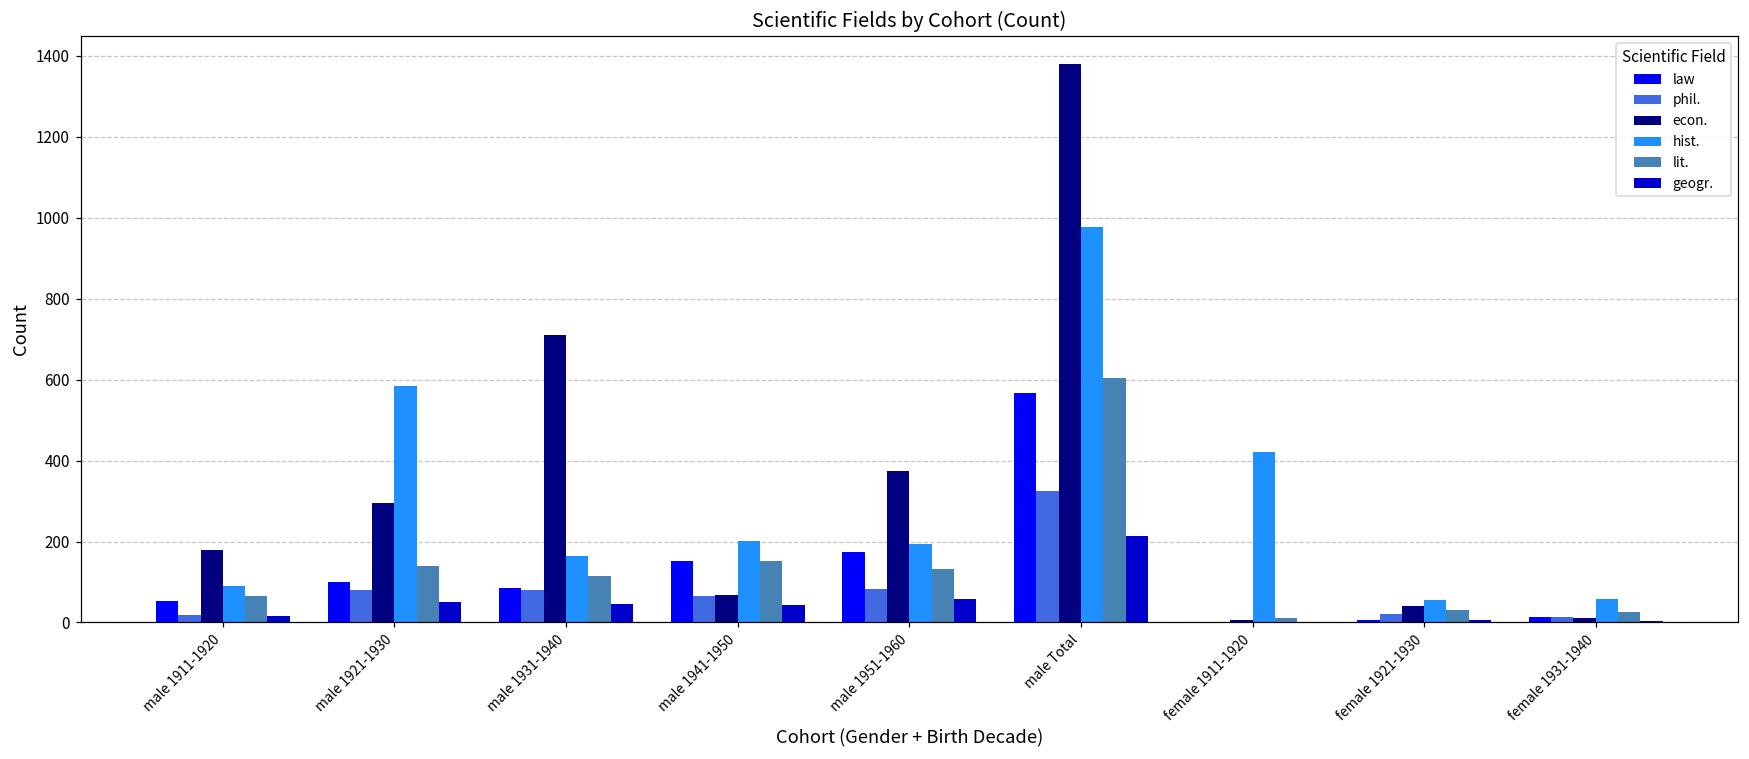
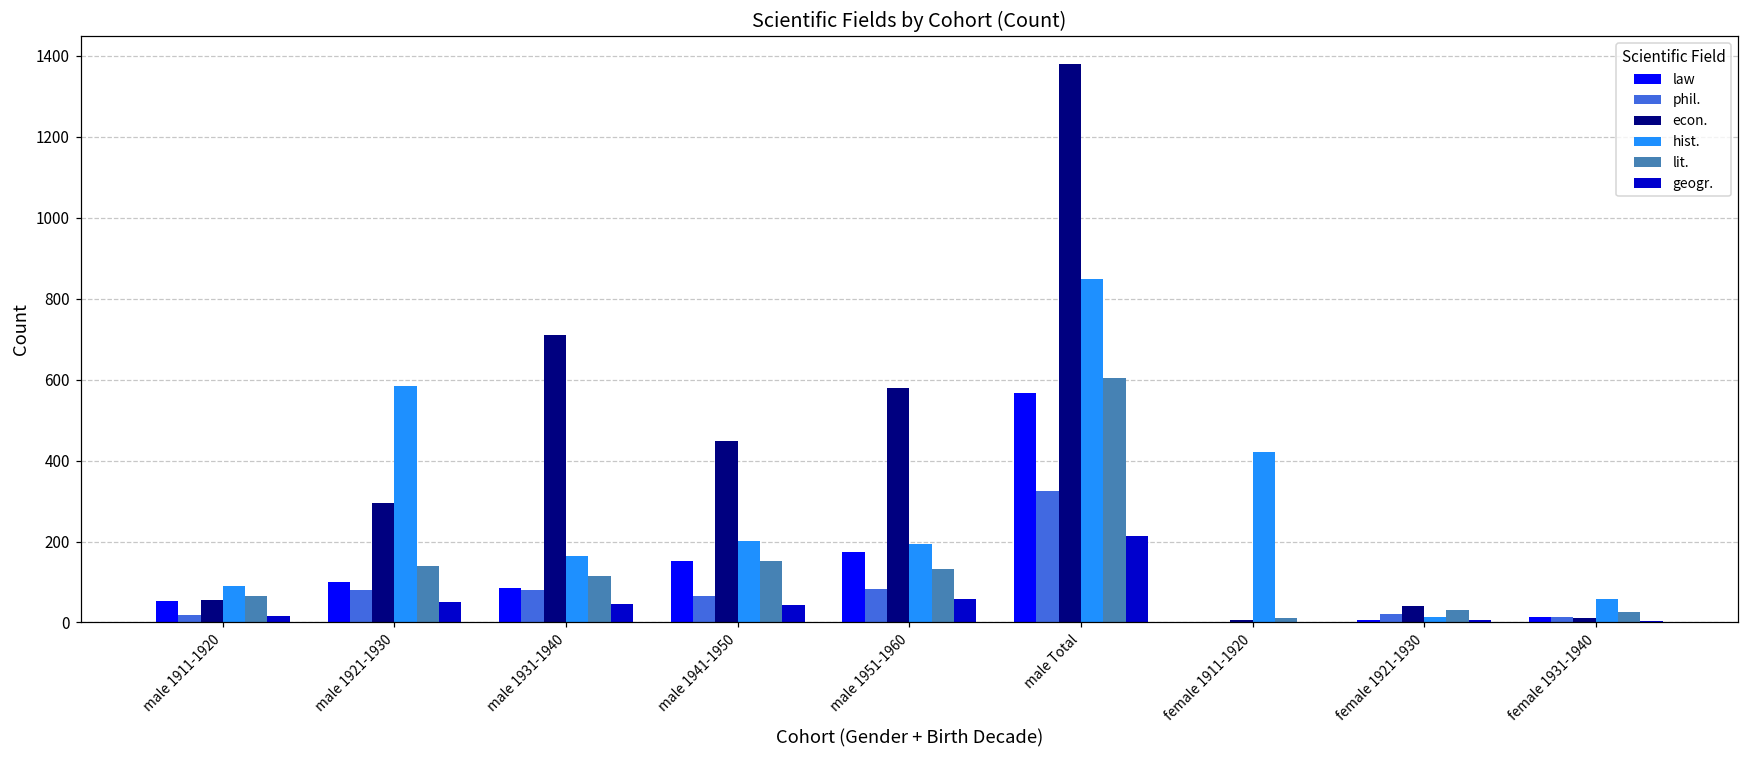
econ., male 1911-1920: 180 -> 60
econ., male 1941-1950: 70 -> 450
econ., male 1951-1960: 370 -> 580
hist., male Total: 980 -> 850
hist., female 1921-1930: 60 -> 10
